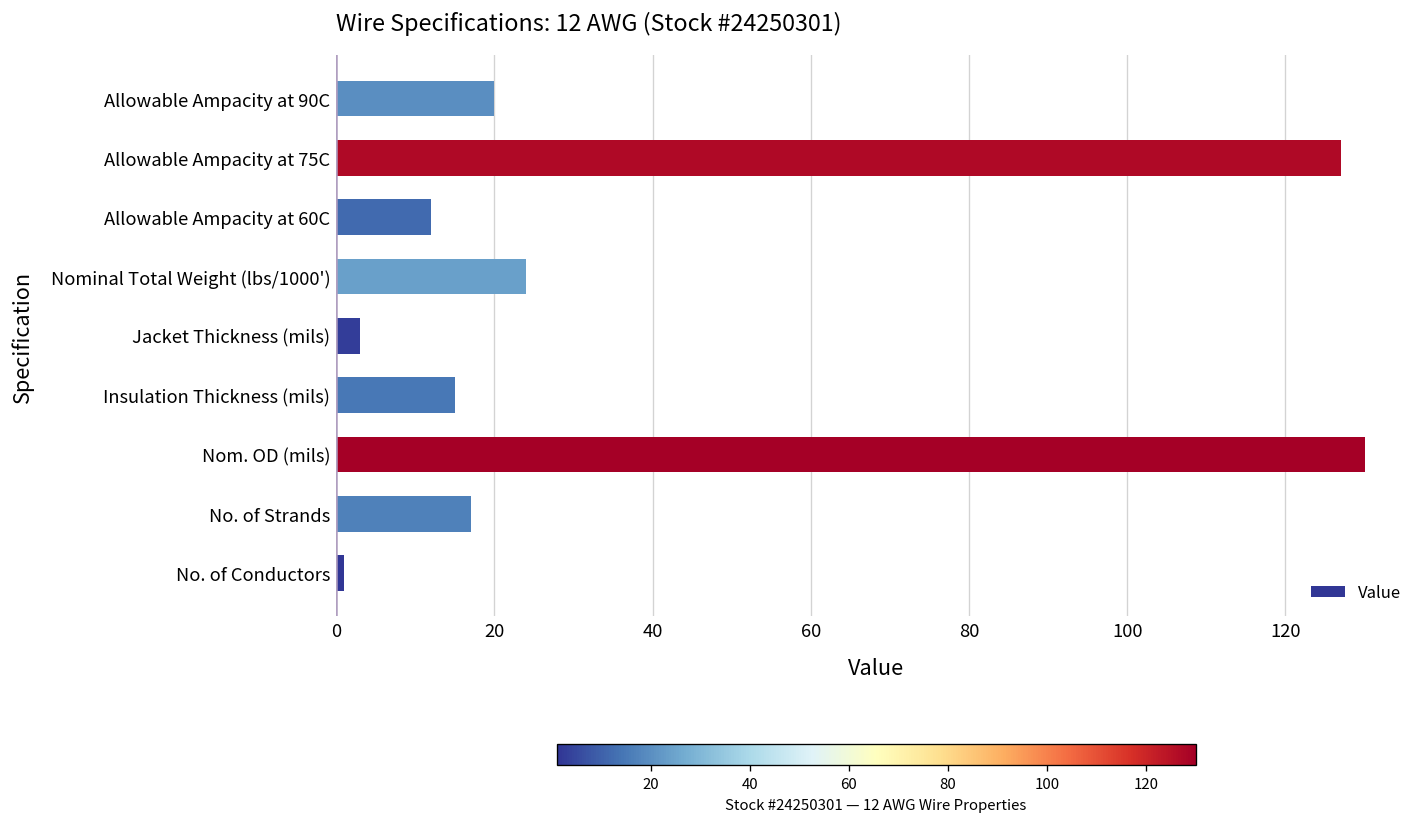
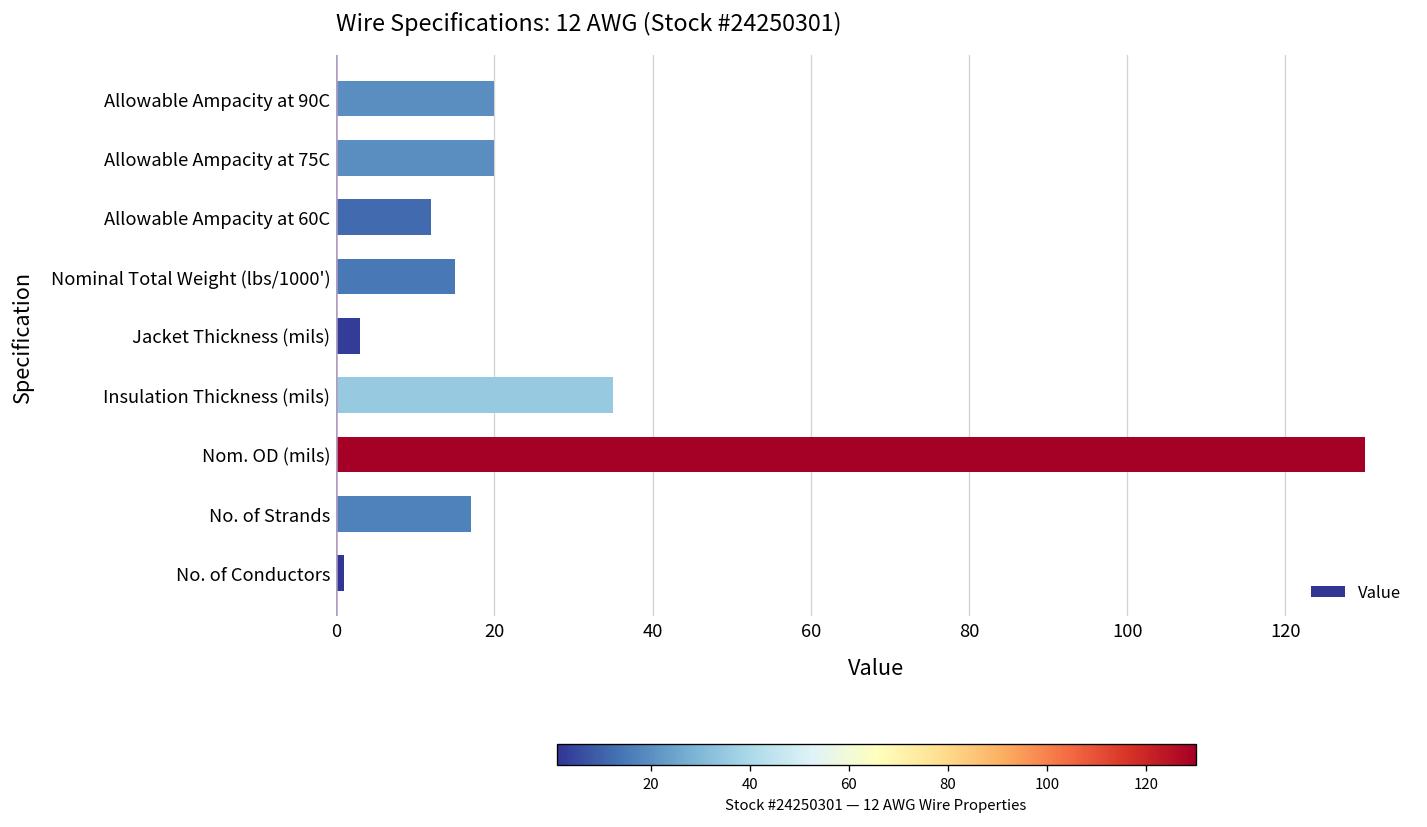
Allowable Ampacity at 75C: 127 -> 20
Nominal Total Weight (lbs/1000'): 24 -> 15
Insulation Thickness (mils): 15 -> 35
